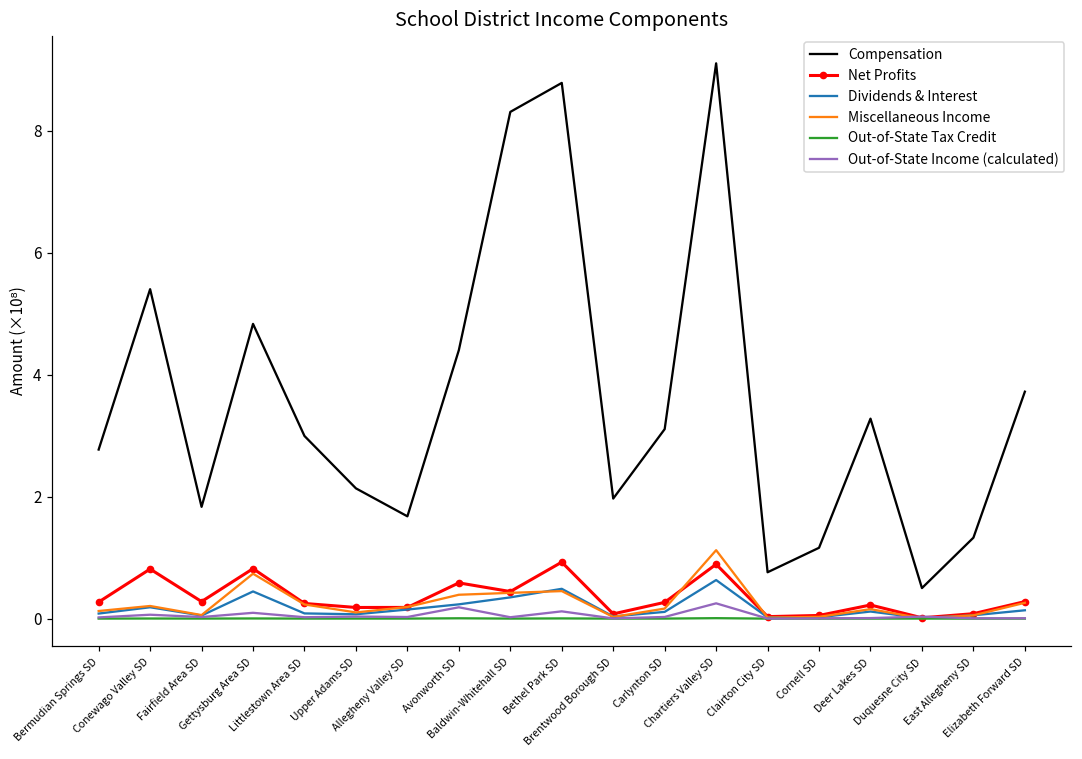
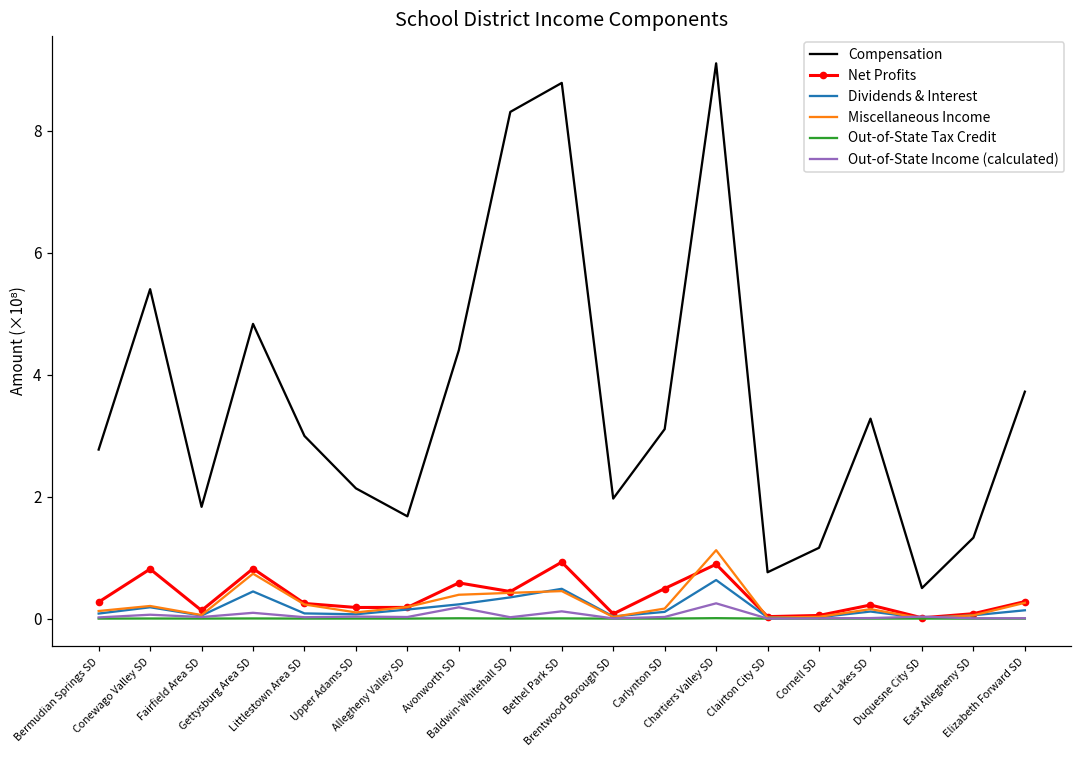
Net Profits, Fairfield Area SD: 0.3 -> 0.1
Net Profits, Carlynton SD: 0.3 -> 0.5
